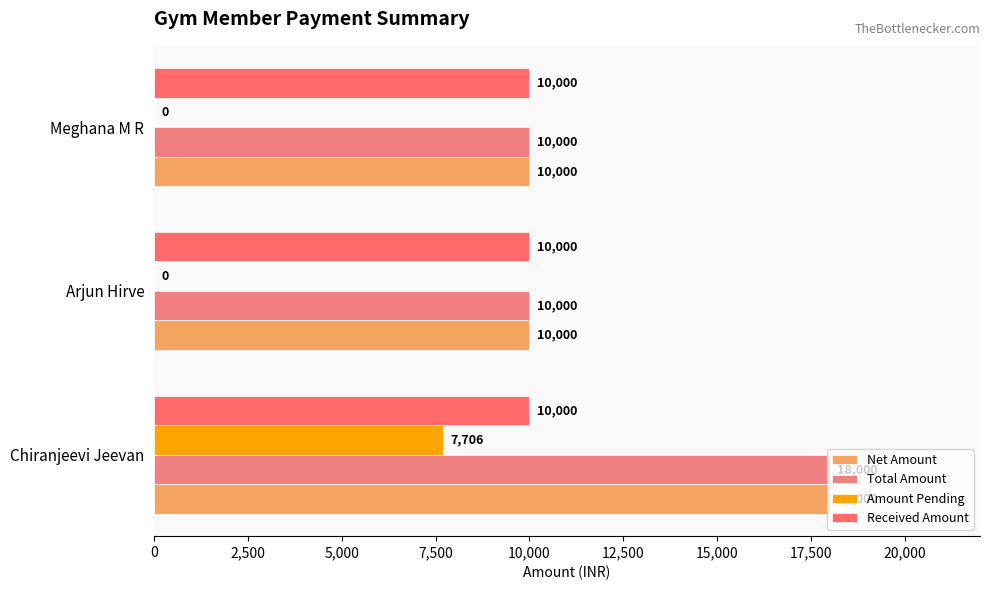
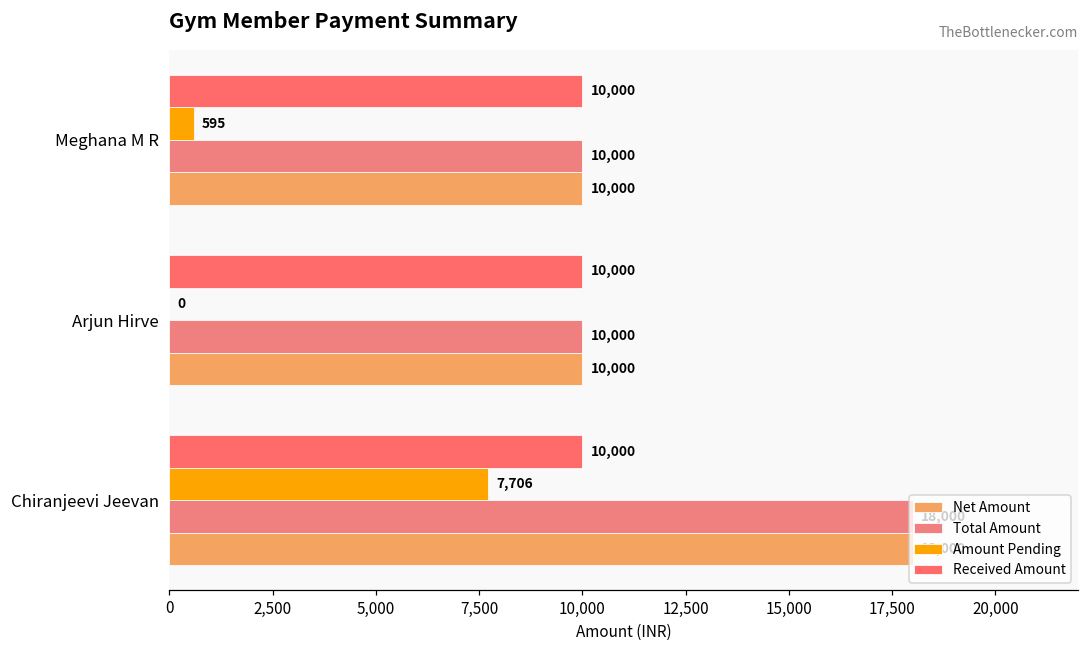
Amount Pending, Meghana M R: 0 -> 595
